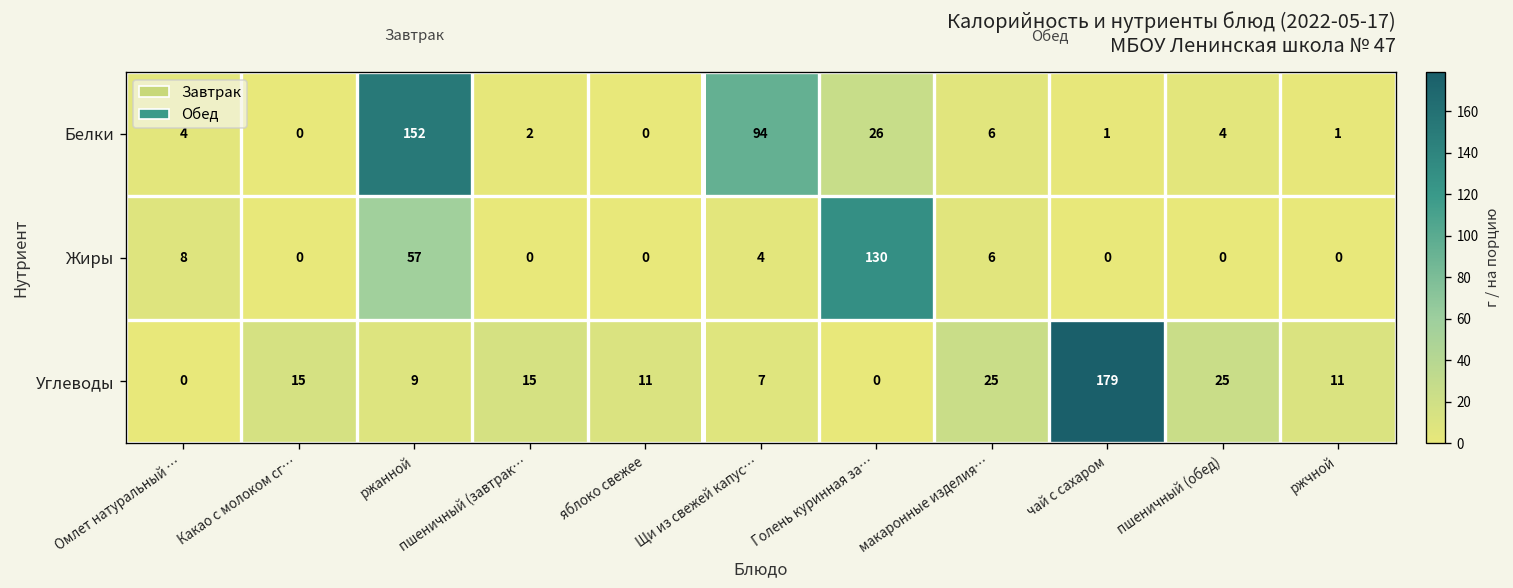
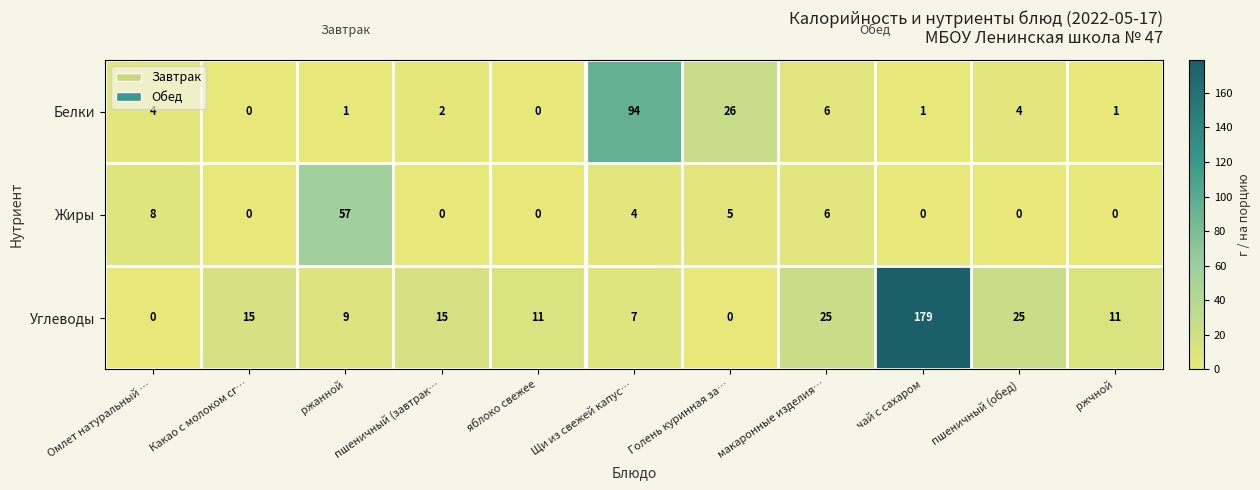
Белки, ржанной: 152 -> 1
Жиры, Голень куринная за…: 130 -> 5
